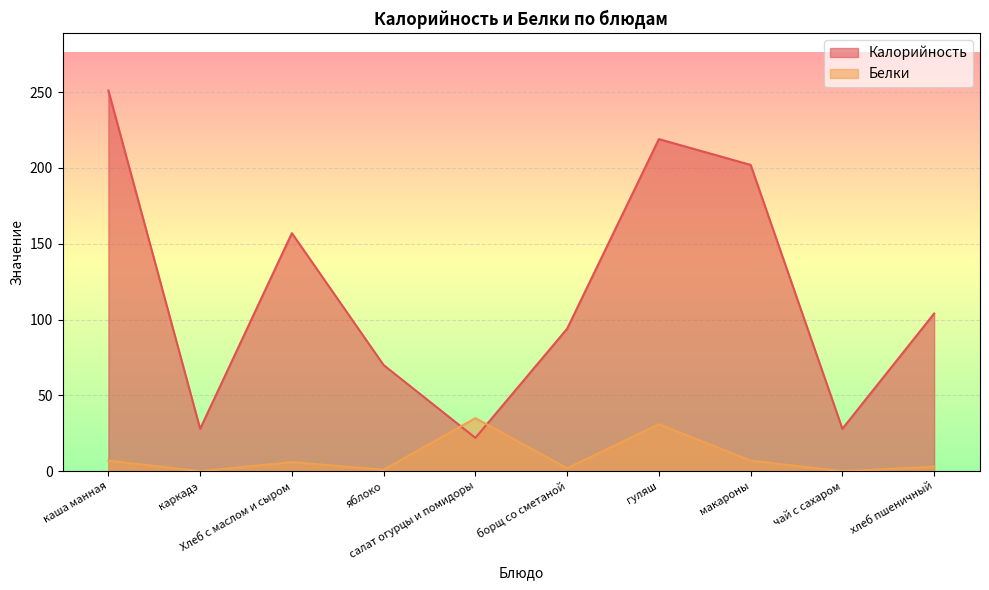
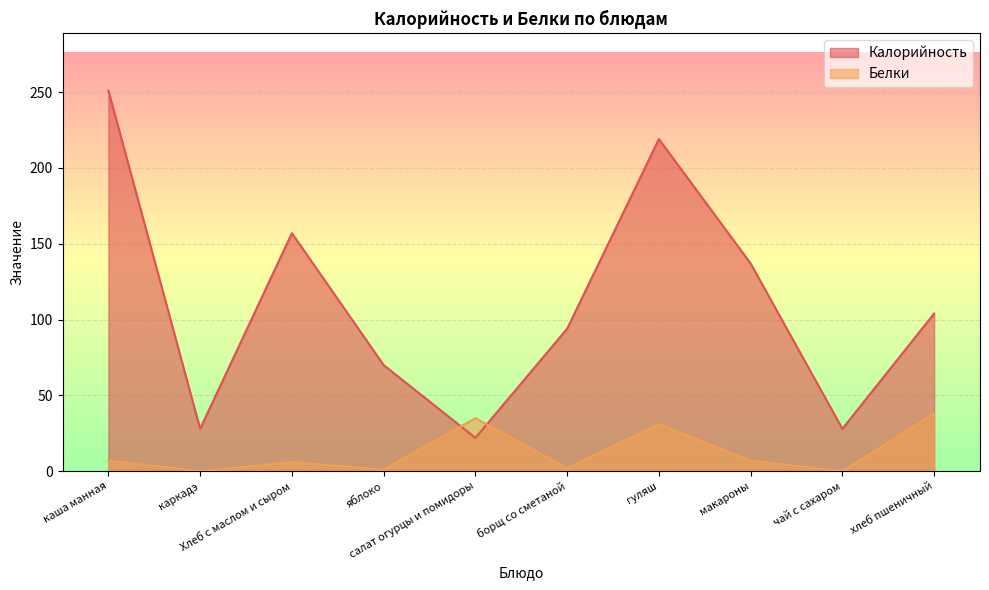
Калорийность, макароны: 202 -> 137
Белки, хлеб пшеничный: 3 -> 38
